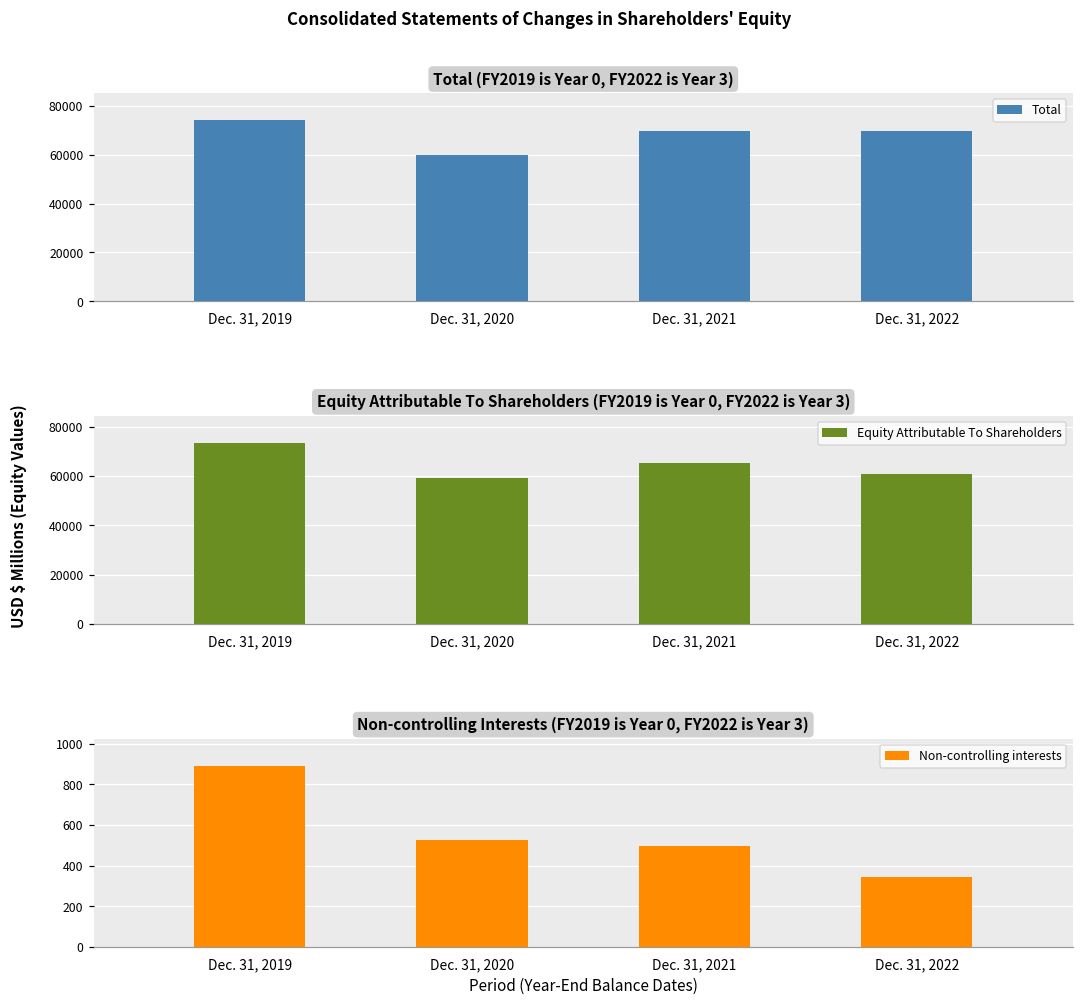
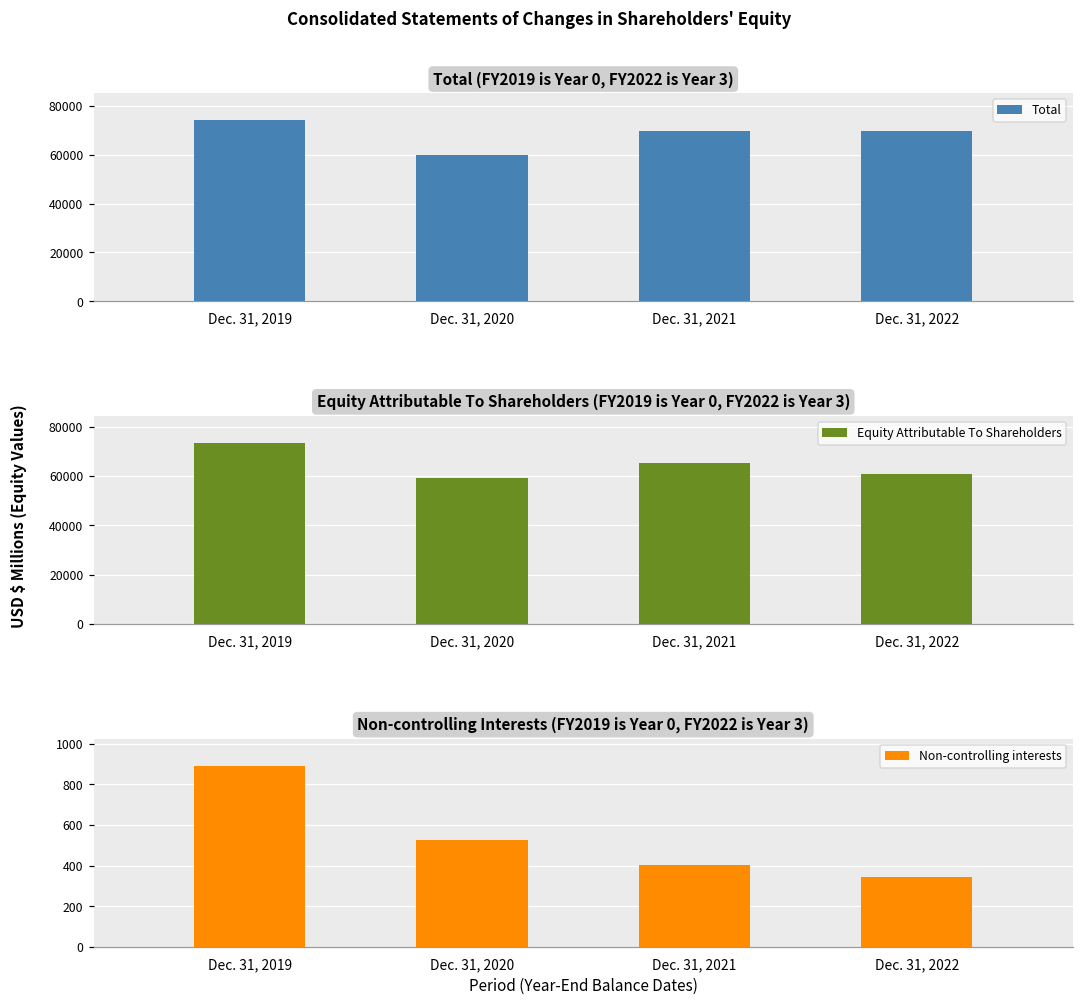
Non-controlling Interests (FY2019 is Year 0, FY2022 is Year 3), Dec. 31, 2021: 500 -> 410
